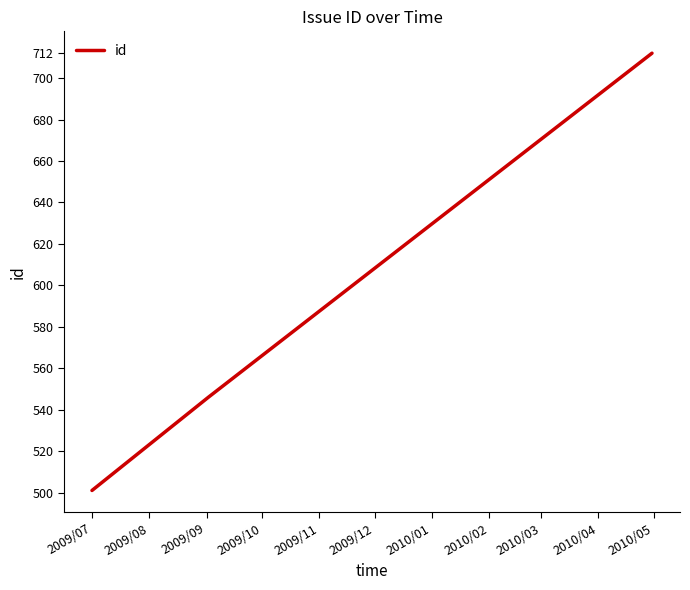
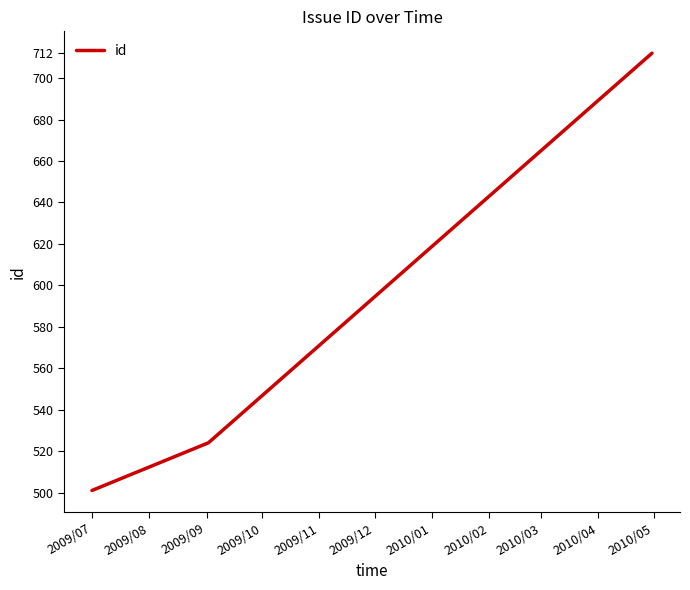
2009/09: 546 -> 524
